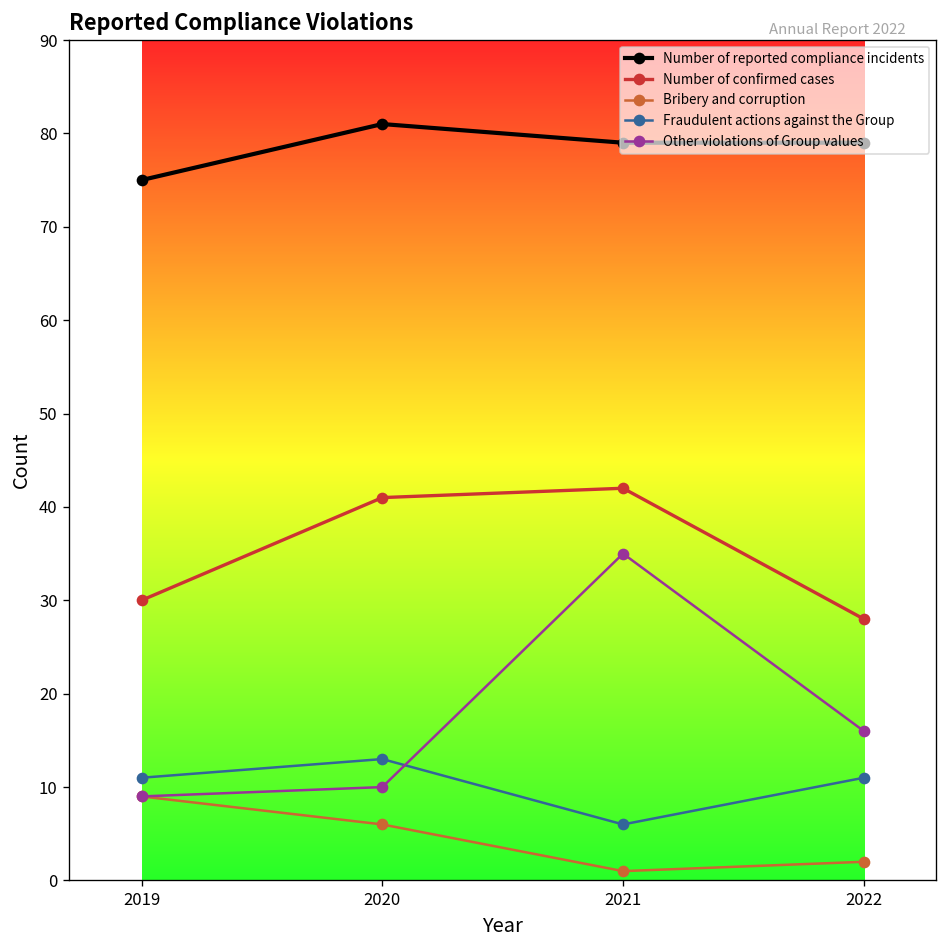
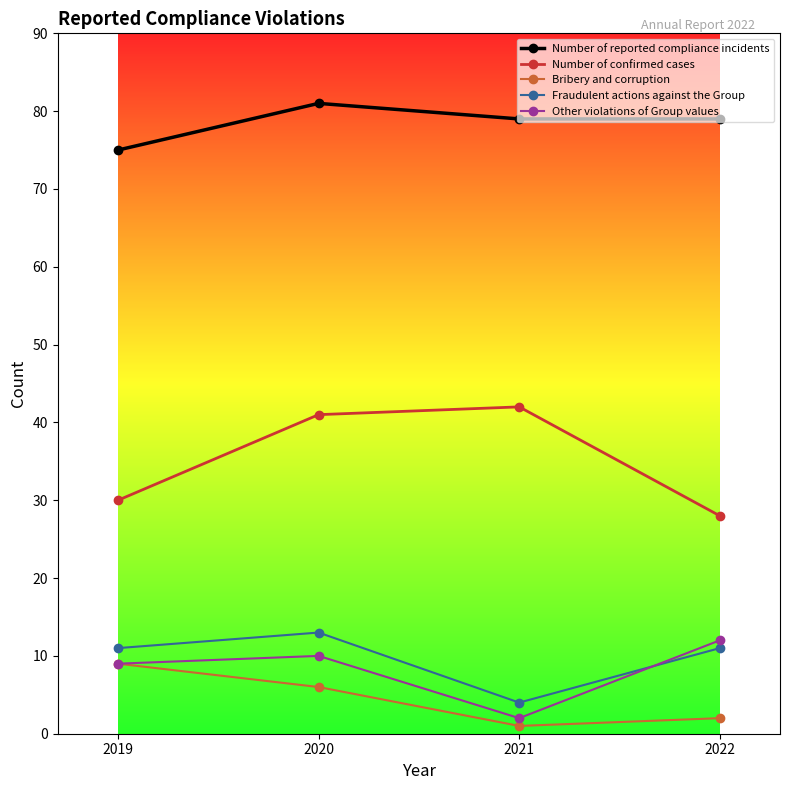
Fraudulent actions against the Group, 2021: 6 -> 4
Other violations of Group values, 2021: 35 -> 2
Other violations of Group values, 2022: 16 -> 12
